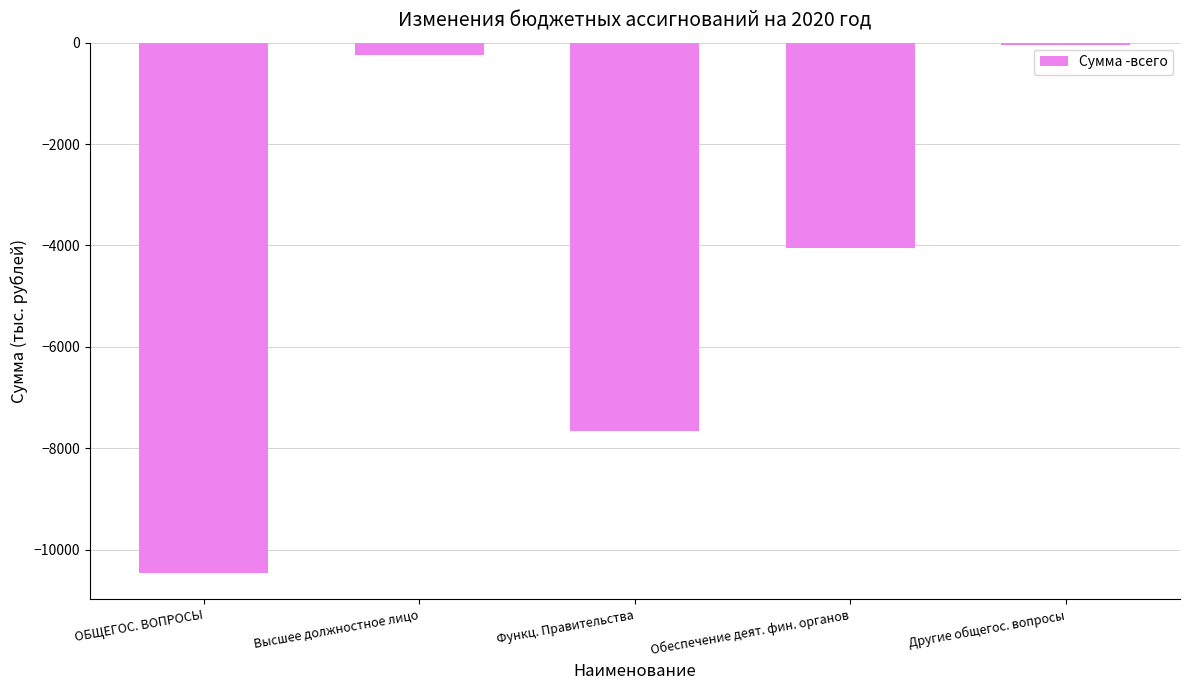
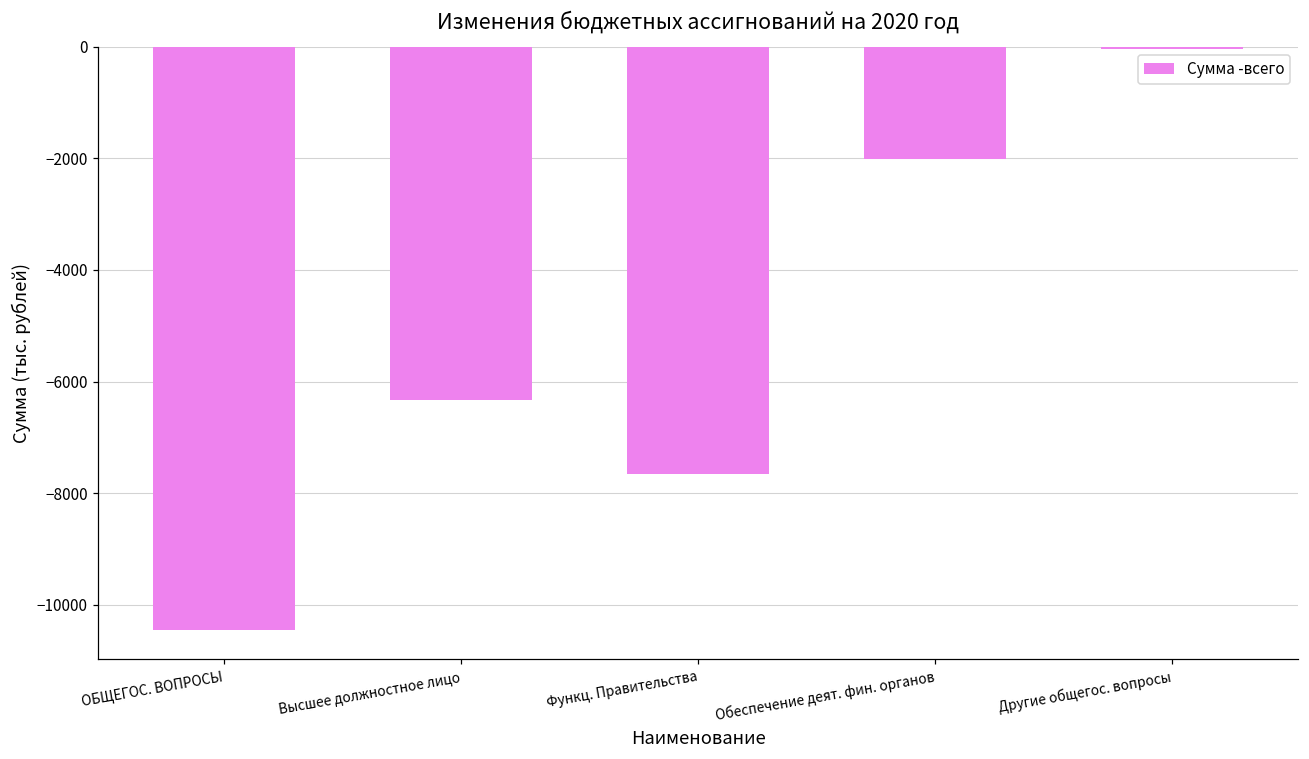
Высшее должностное лицо: -200 -> -6300
Обеспечение деят. фин. органов: -4000 -> -2000
